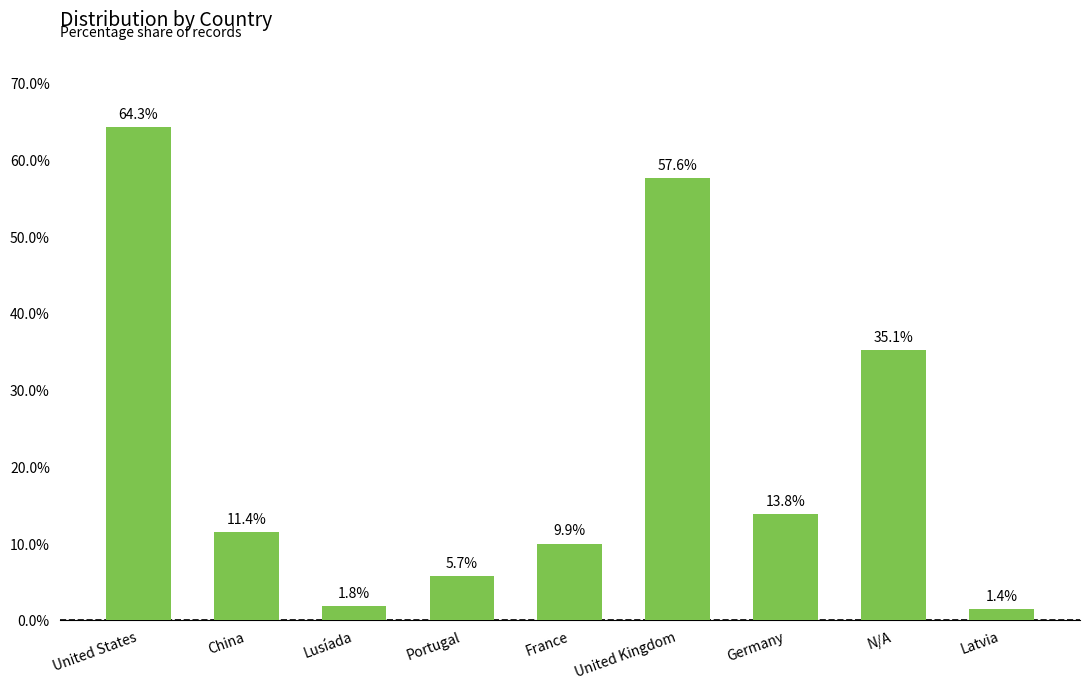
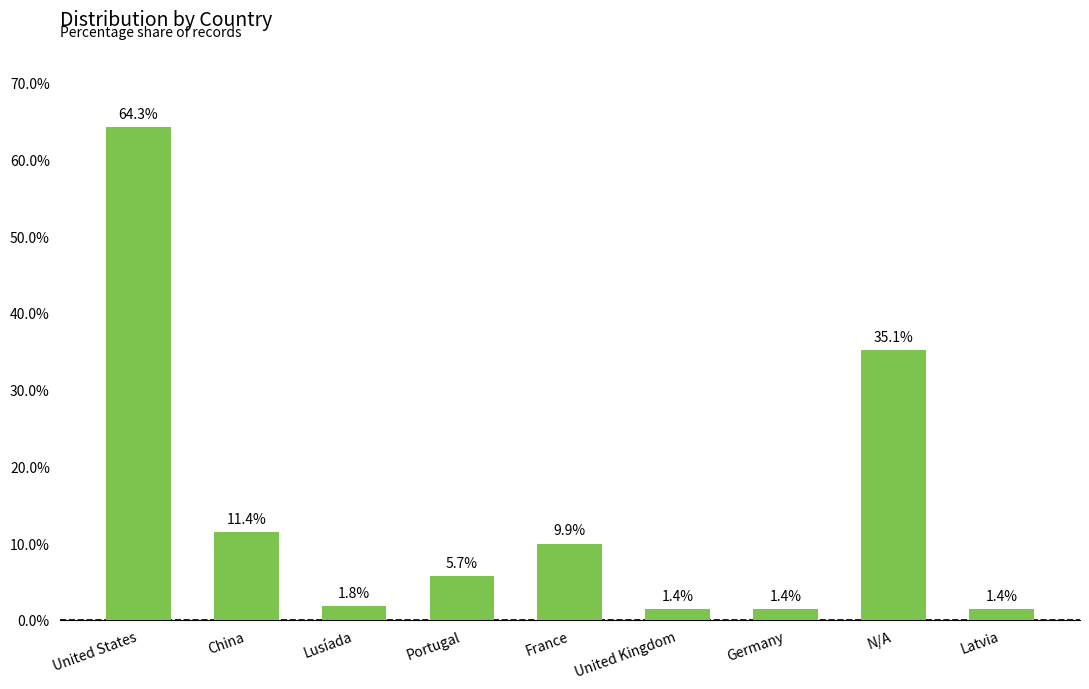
United Kingdom: 57.6% -> 1.4%
Germany: 13.8% -> 1.4%
